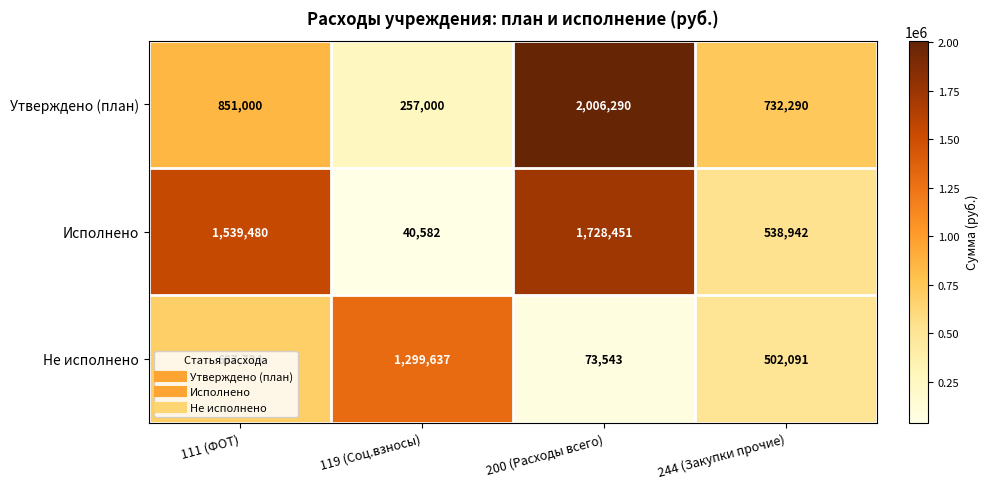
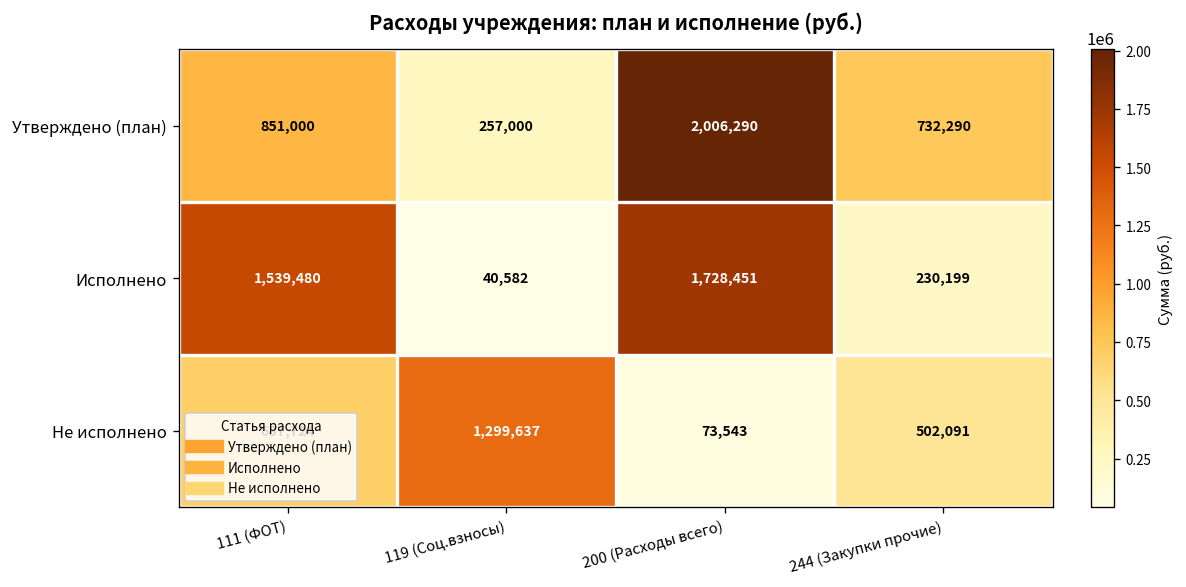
Исполнено, 244 (Закупки прочие): 538,942 -> 230,199
